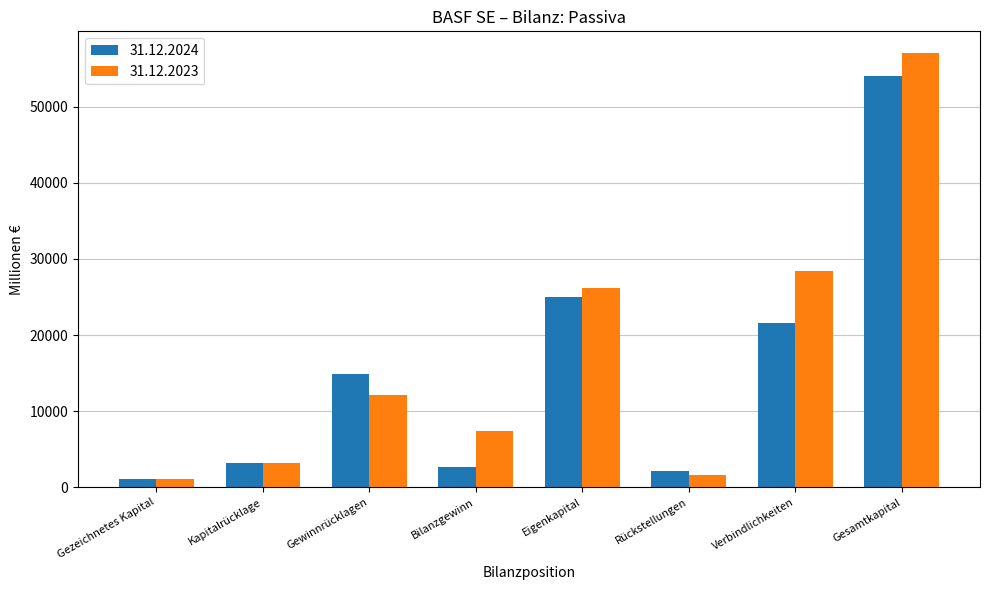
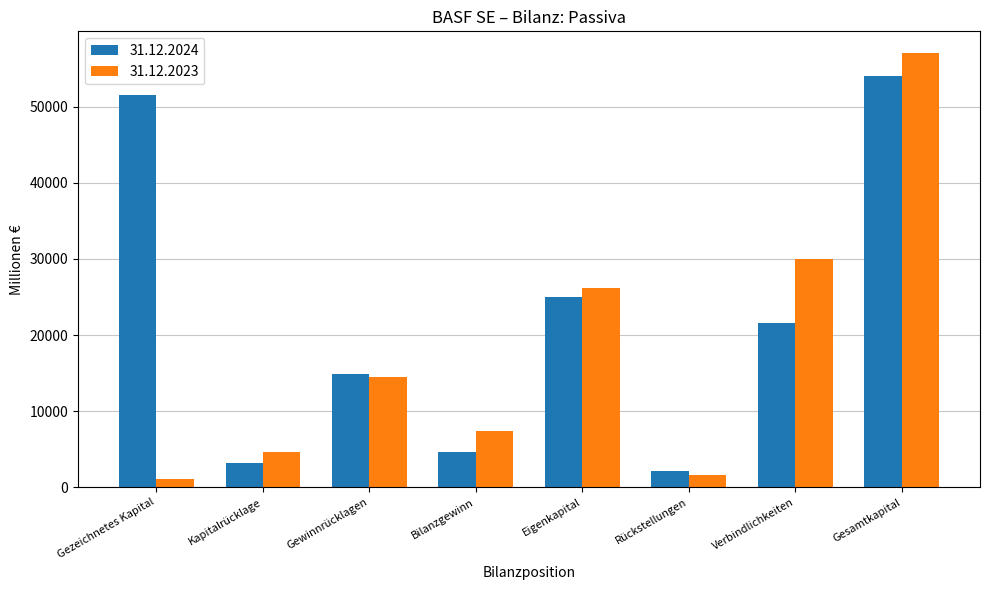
31.12.2024, Gezeichnetes Kapital: 1000 -> 51000
31.12.2023, Kapitalrücklage: 3000 -> 5000
31.12.2023, Gewinnrücklagen: 12000 -> 14000
31.12.2024, Bilanzgewinn: 3000 -> 5000
31.12.2023, Verbindlichkeiten: 28000 -> 30000
